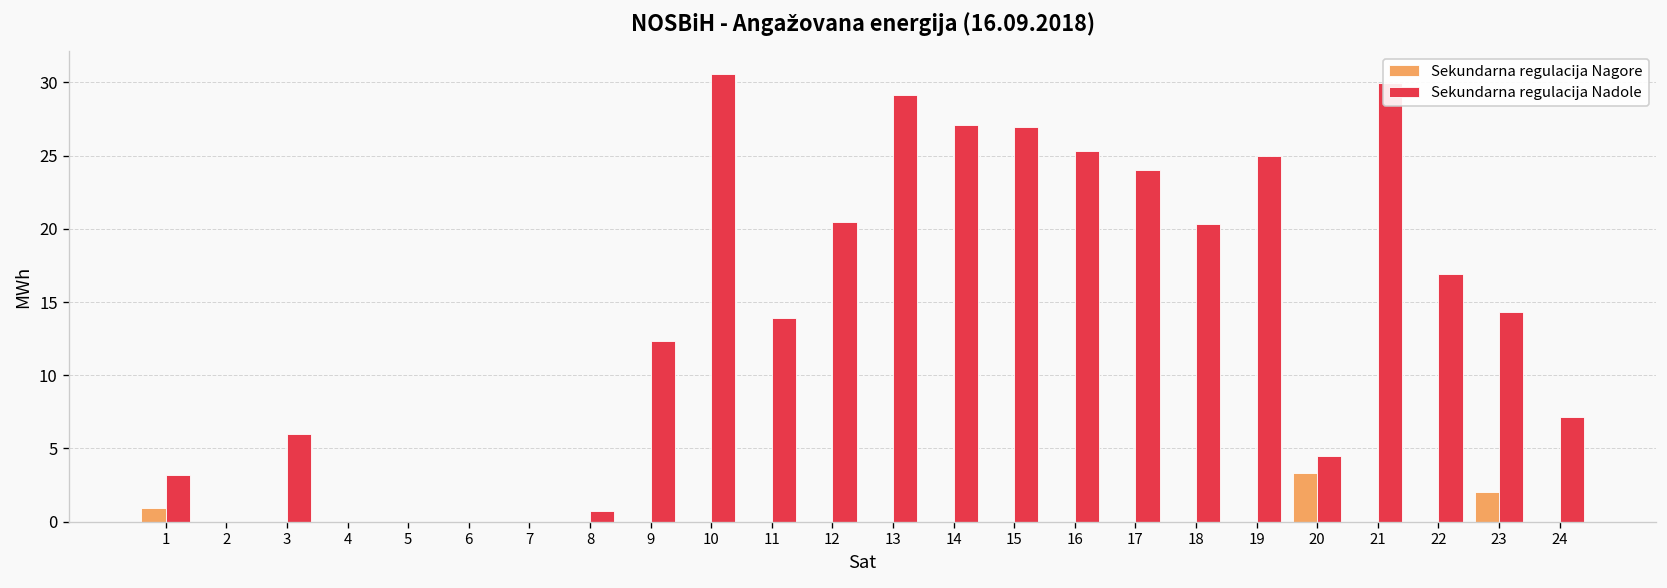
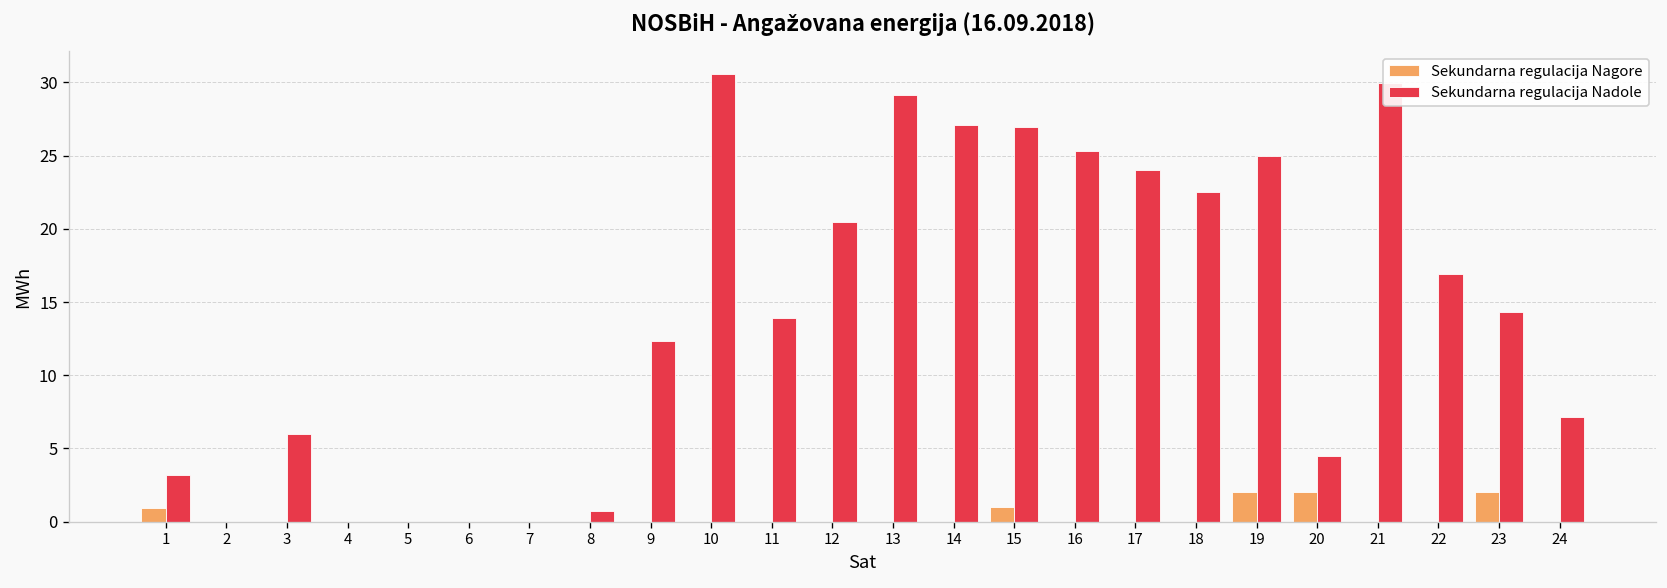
Sekundarna regulacija Nagore, 15: 0 -> 1
Sekundarna regulacija Nadole, 18: 20.3 -> 22.5
Sekundarna regulacija Nagore, 19: 0 -> 2
Sekundarna regulacija Nagore, 20: 3.3 -> 2.1
